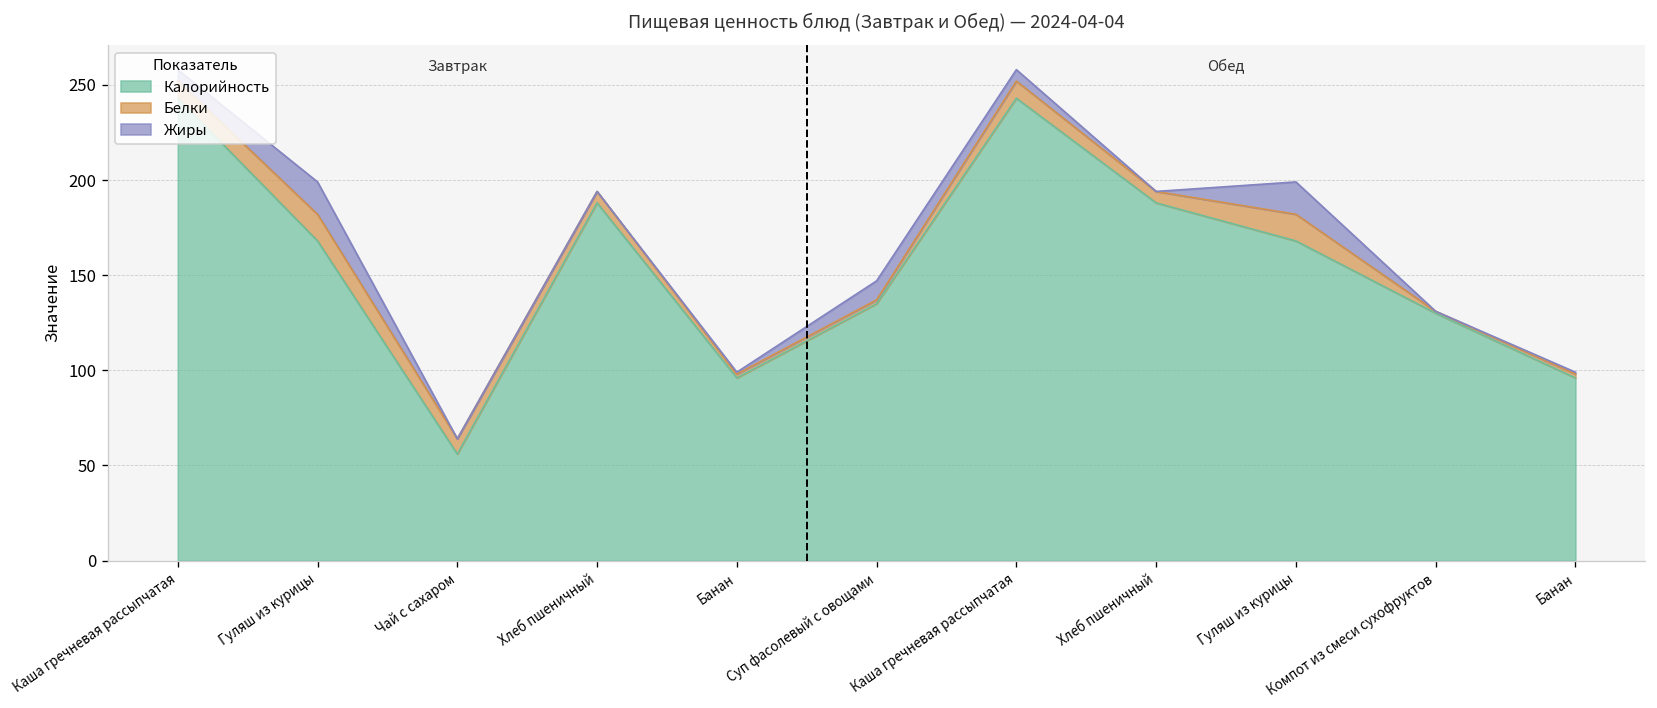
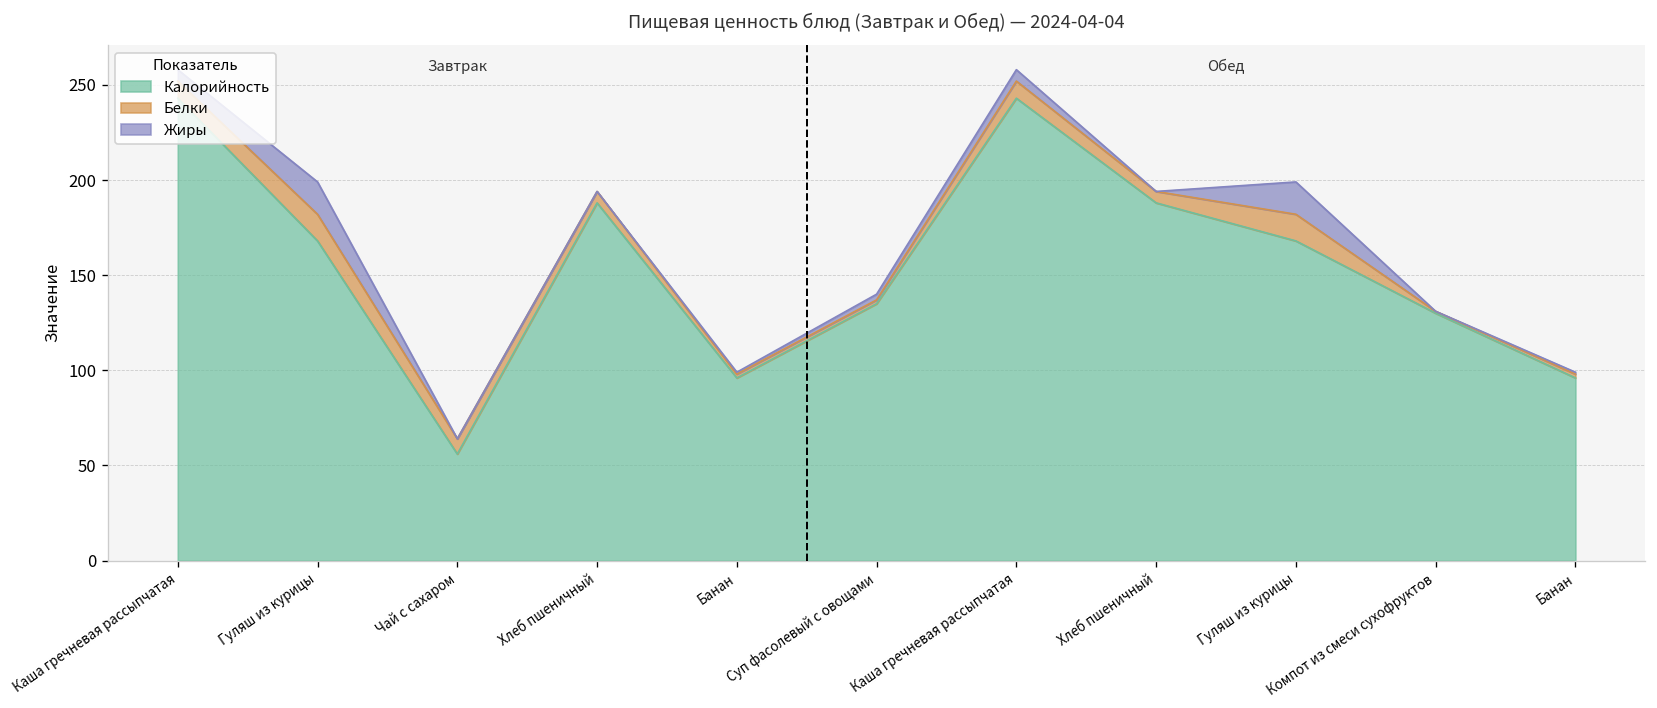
Жиры, Суп фасолевый с овощами: 10 -> 3
